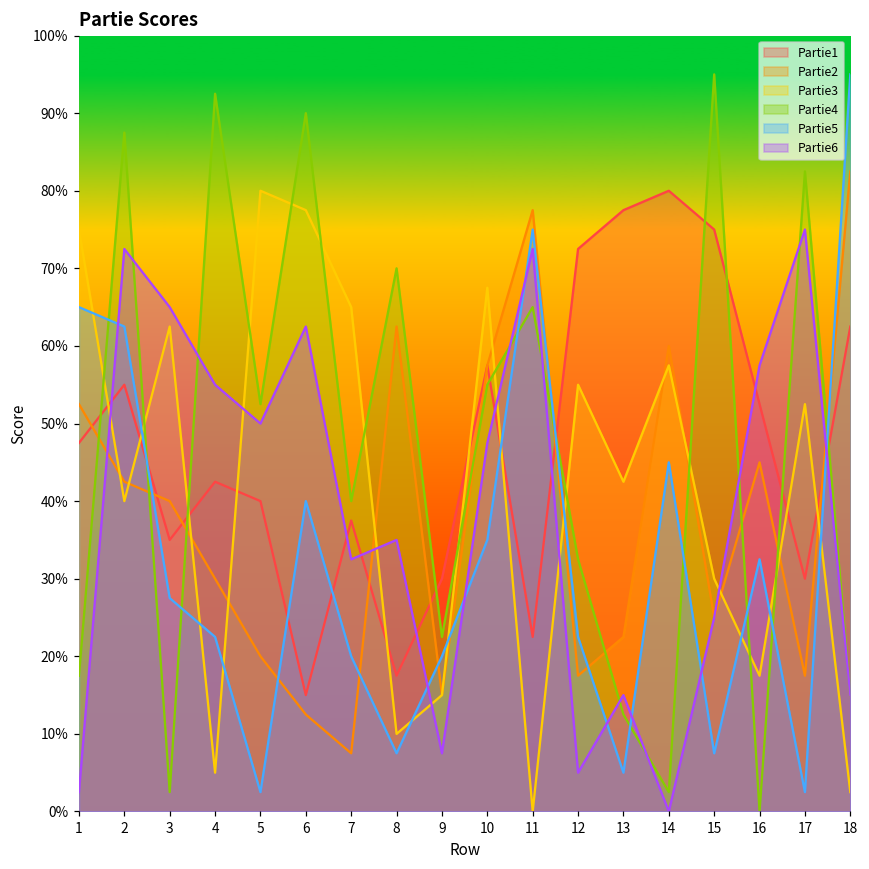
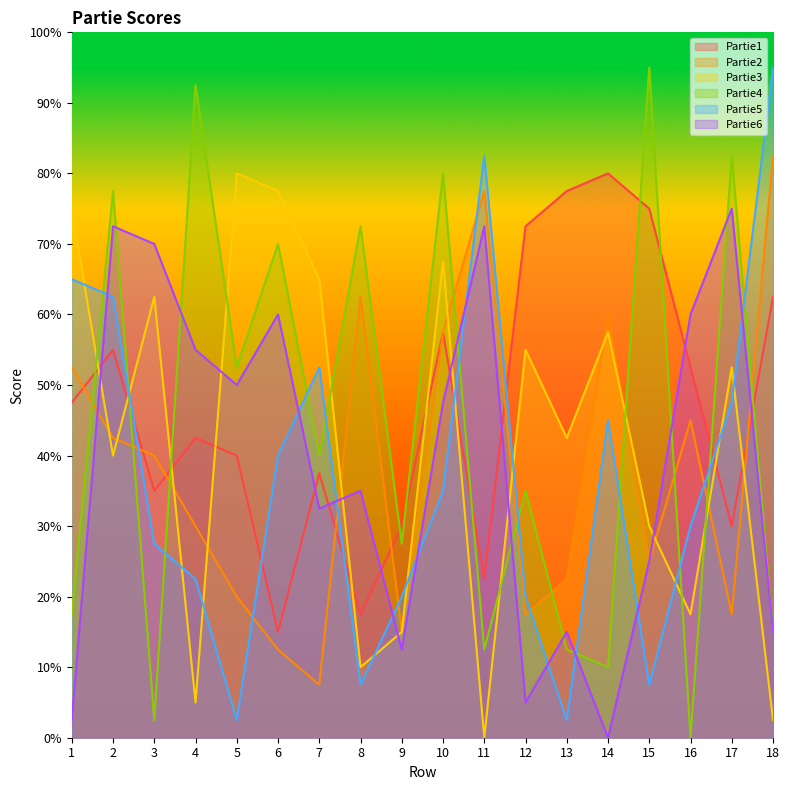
Partie4, 2: 88% -> 78%
Partie6, 3: 65% -> 70%
Partie4, 6: 90% -> 70%
Partie6, 6: 63% -> 60%
Partie5, 7: 20% -> 53%
Partie4, 8: 70% -> 73%
Partie4, 9: 23% -> 28%
Partie6, 9: 8% -> 13%
Partie4, 10: 55% -> 80%
Partie4, 11: 65% -> 13%
Partie5, 11: 75% -> 83%
Partie4, 12: 33% -> 35%
Partie5, 12: 23% -> 20%
Partie5, 13: 5% -> 3%
Partie4, 14: 3% -> 10%
Partie5, 16: 33% -> 30%
Partie6, 16: 57% -> 60%
Partie5, 17: 3% -> 48%
